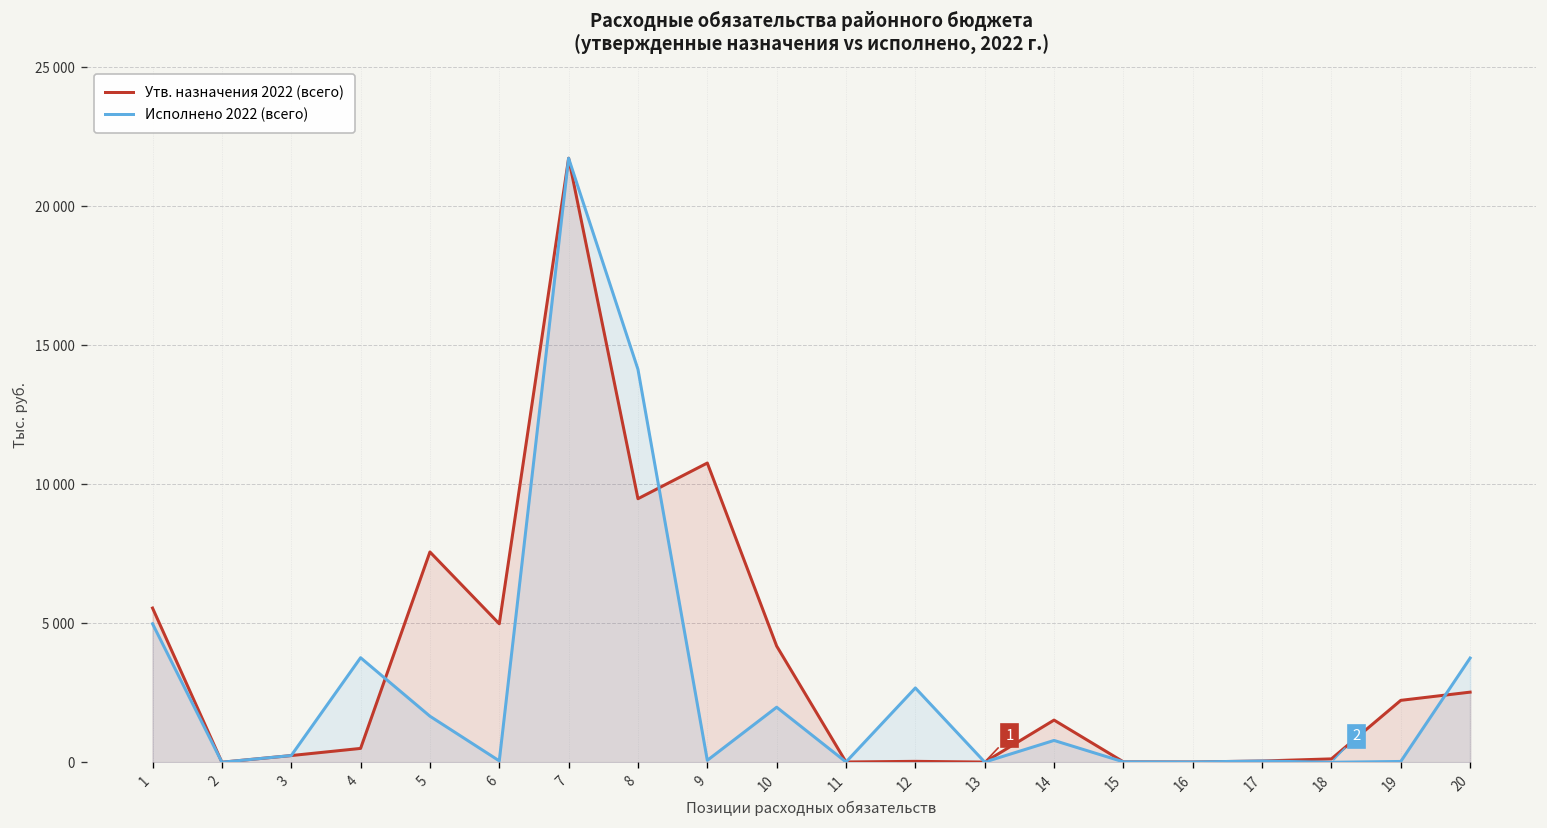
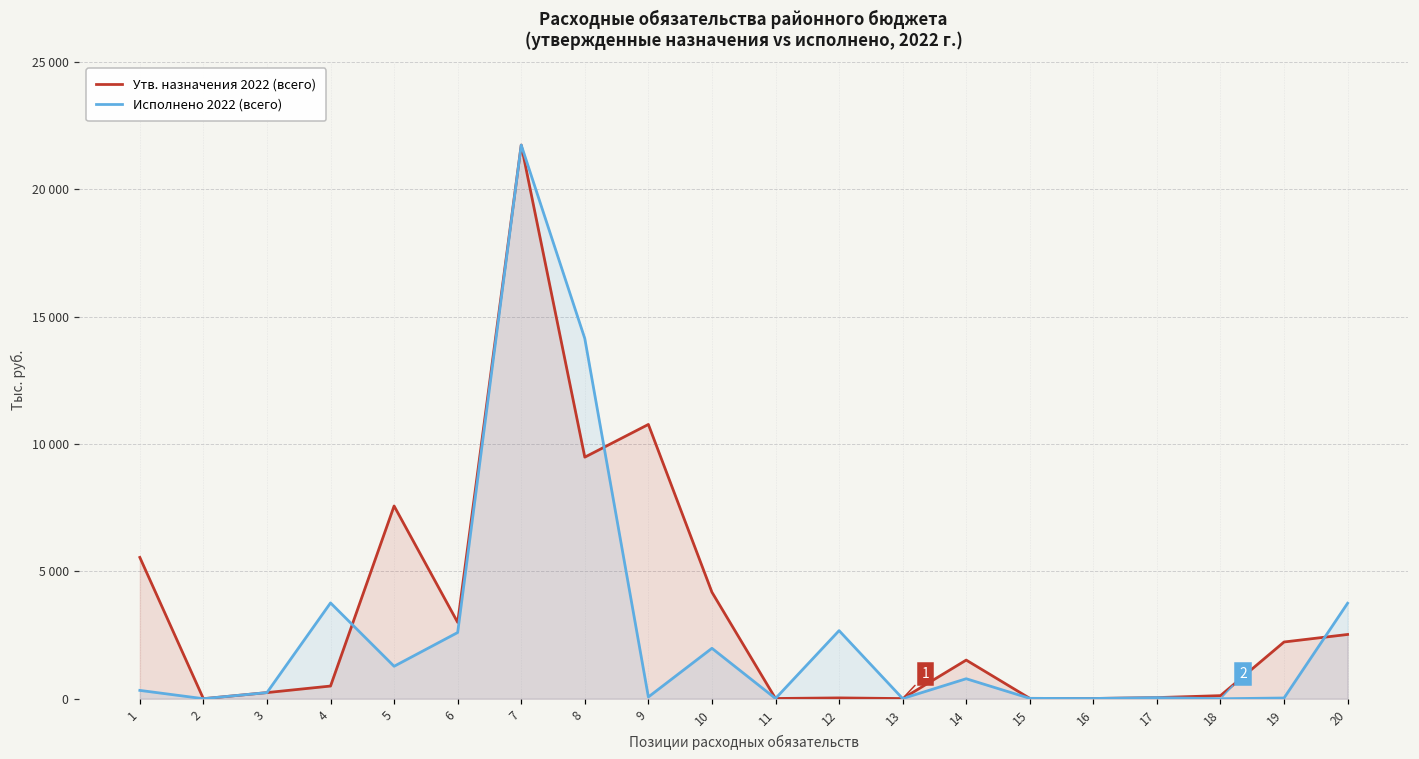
Исполнено 2022 (всего), 1: 5000 -> 300
Исполнено 2022 (всего), 5: 1700 -> 1300
Утв. назначения 2022 (всего), 6: 5000 -> 3000
Исполнено 2022 (всего), 6: 0 -> 2600
